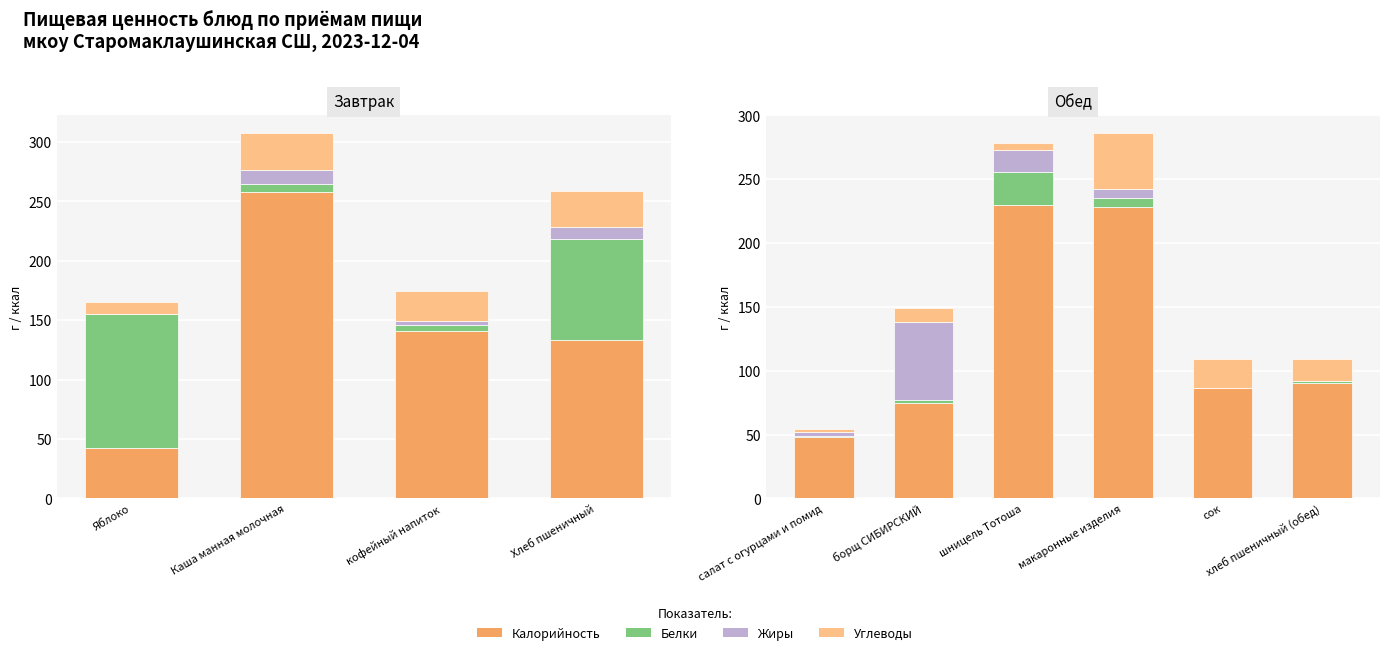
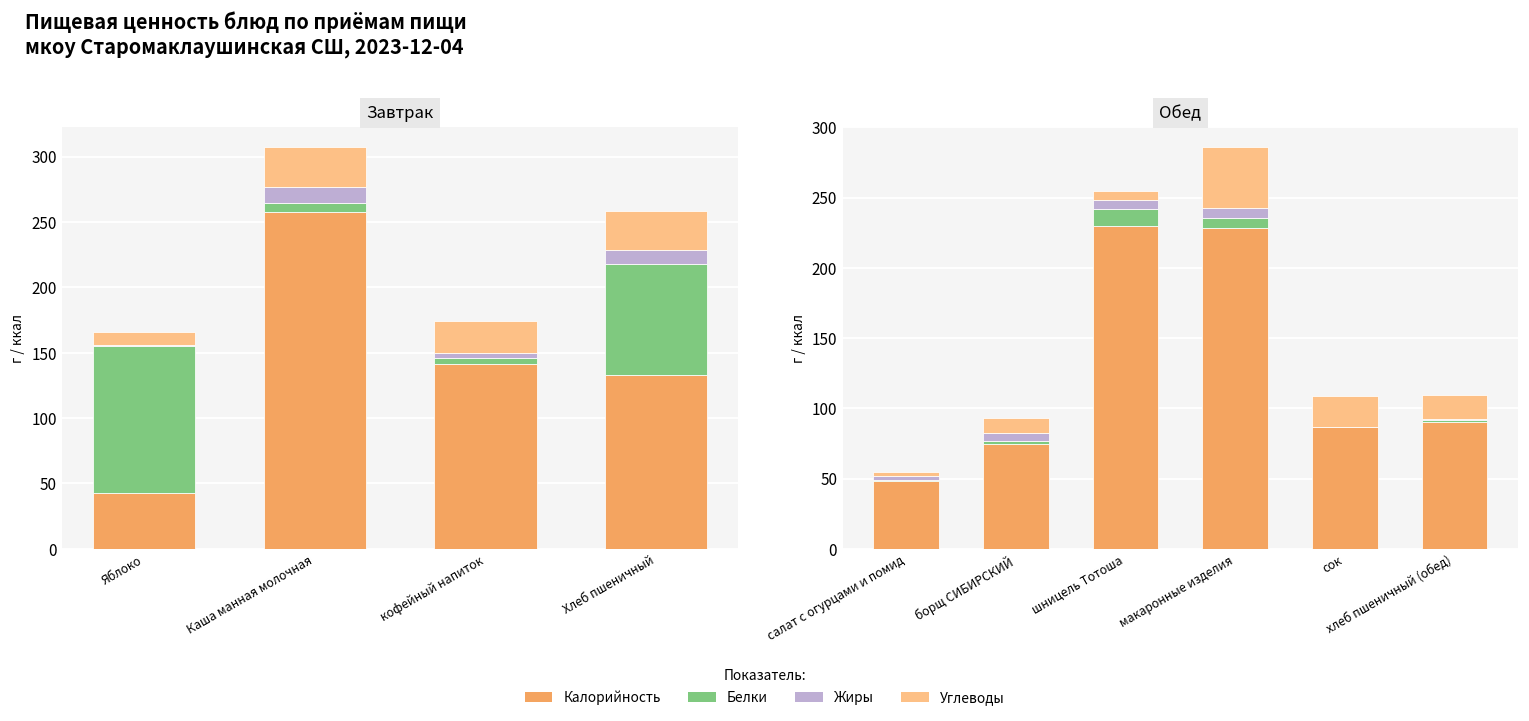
Обед, Жиры, борщ СИБИРСКИЙ: 61 -> 5
Обед, Белки, шницель Тотоша: 26 -> 13
Обед, Жиры, шницель Тотоша: 17 -> 6
